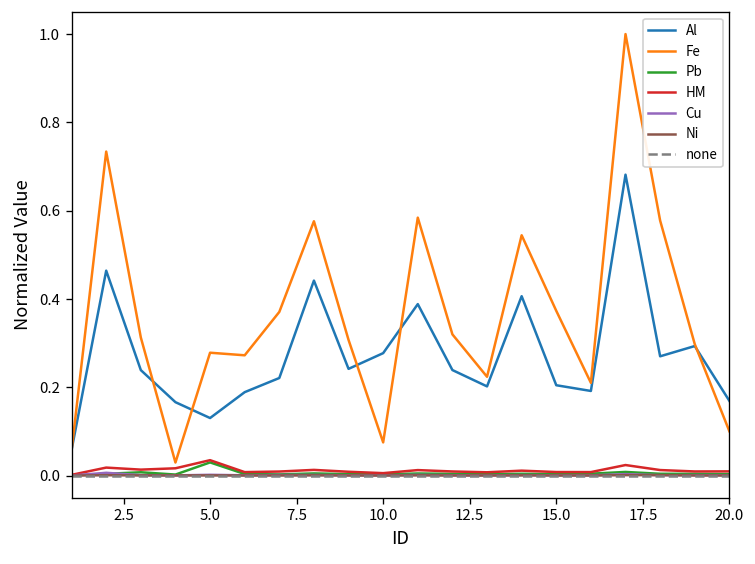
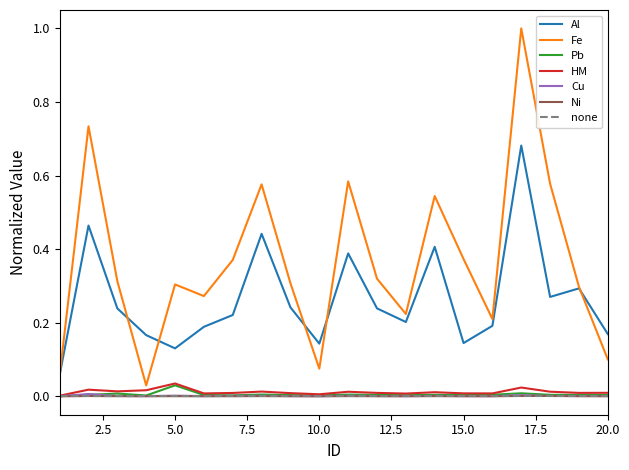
Fe, 5.0: 0.28 -> 0.30
Al, 10.0: 0.28 -> 0.14
Al, 15.0: 0.20 -> 0.14
